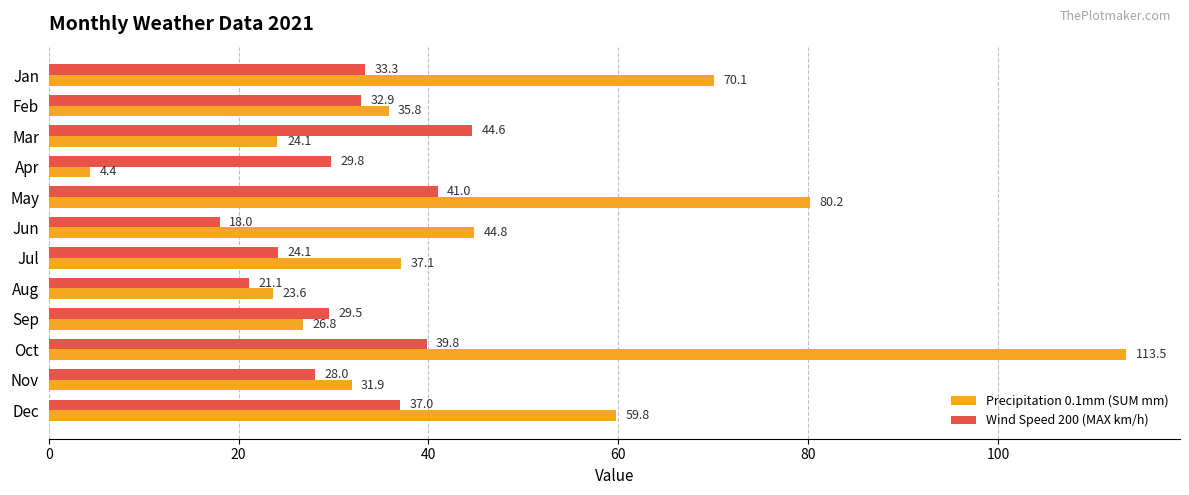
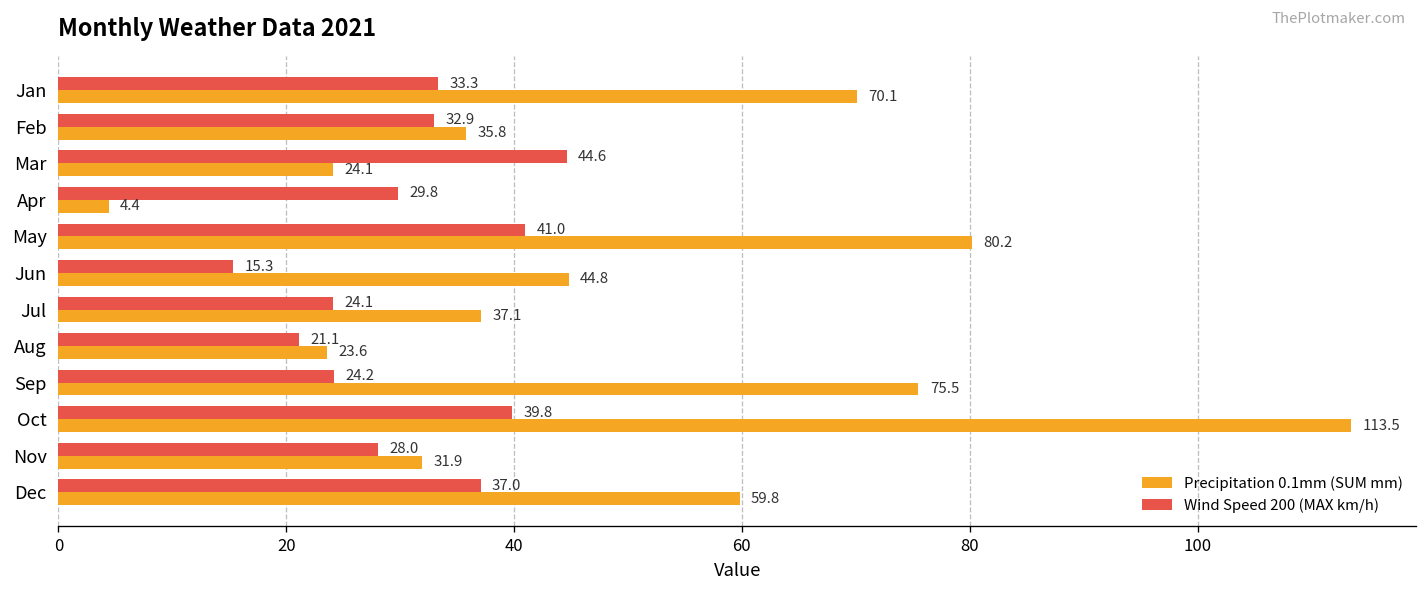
Wind Speed 200 (MAX km/h), Jun: 18.0 -> 15.3
Wind Speed 200 (MAX km/h), Sep: 29.5 -> 24.2
Precipitation 0.1mm (SUM mm), Sep: 26.8 -> 75.5
